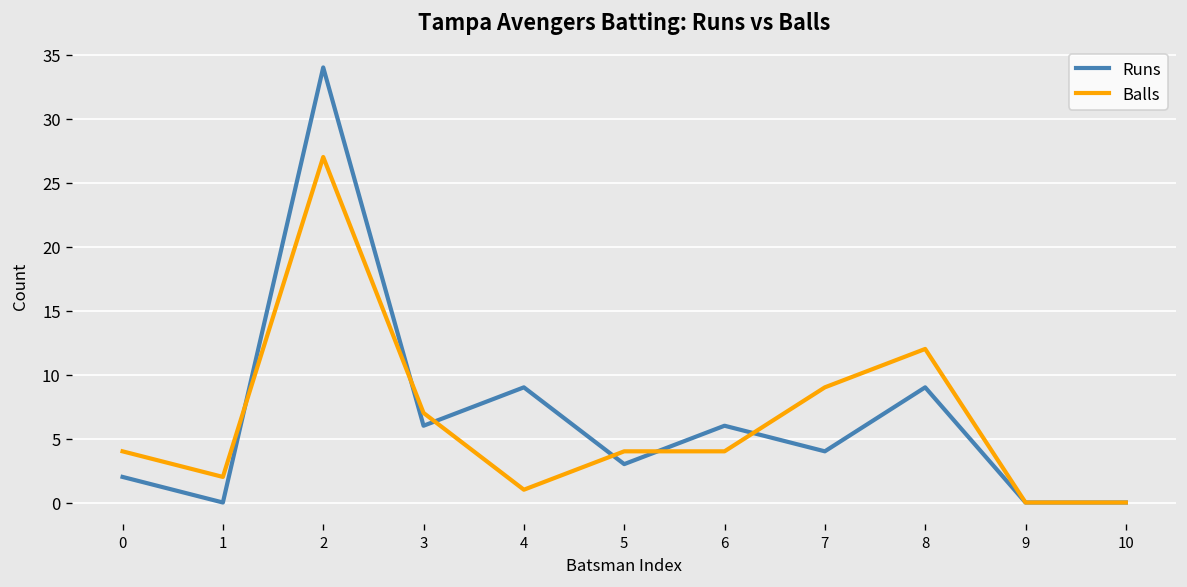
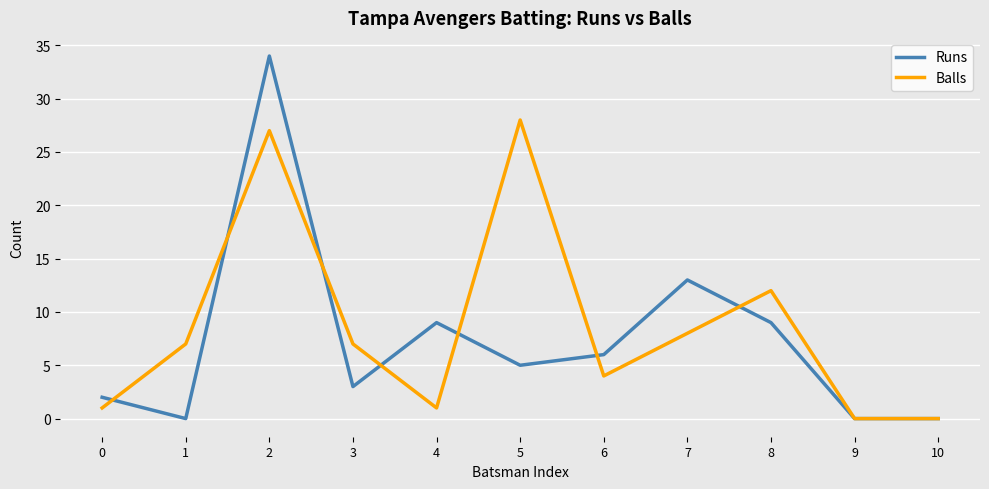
Balls, 0: 4 -> 1
Balls, 1: 2 -> 7
Runs, 3: 6 -> 3
Runs, 5: 3 -> 5
Balls, 5: 4 -> 28
Runs, 7: 4 -> 13
Balls, 7: 9 -> 8
